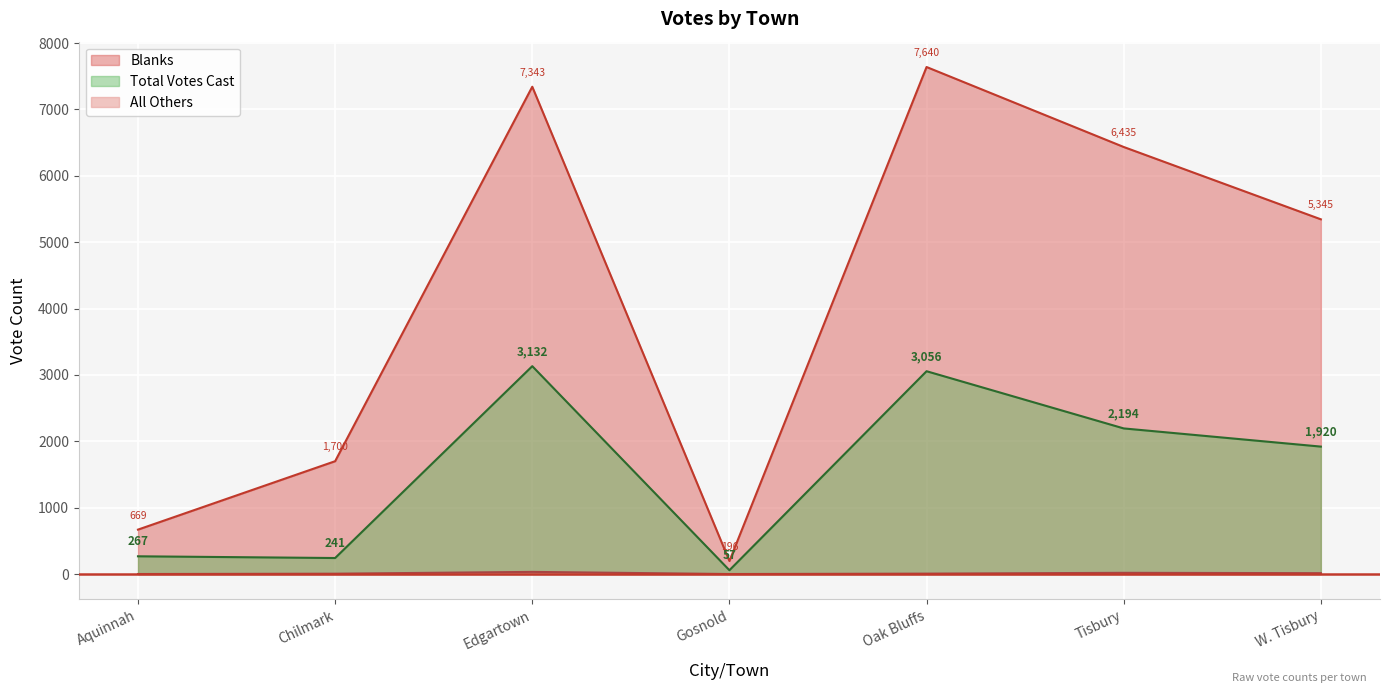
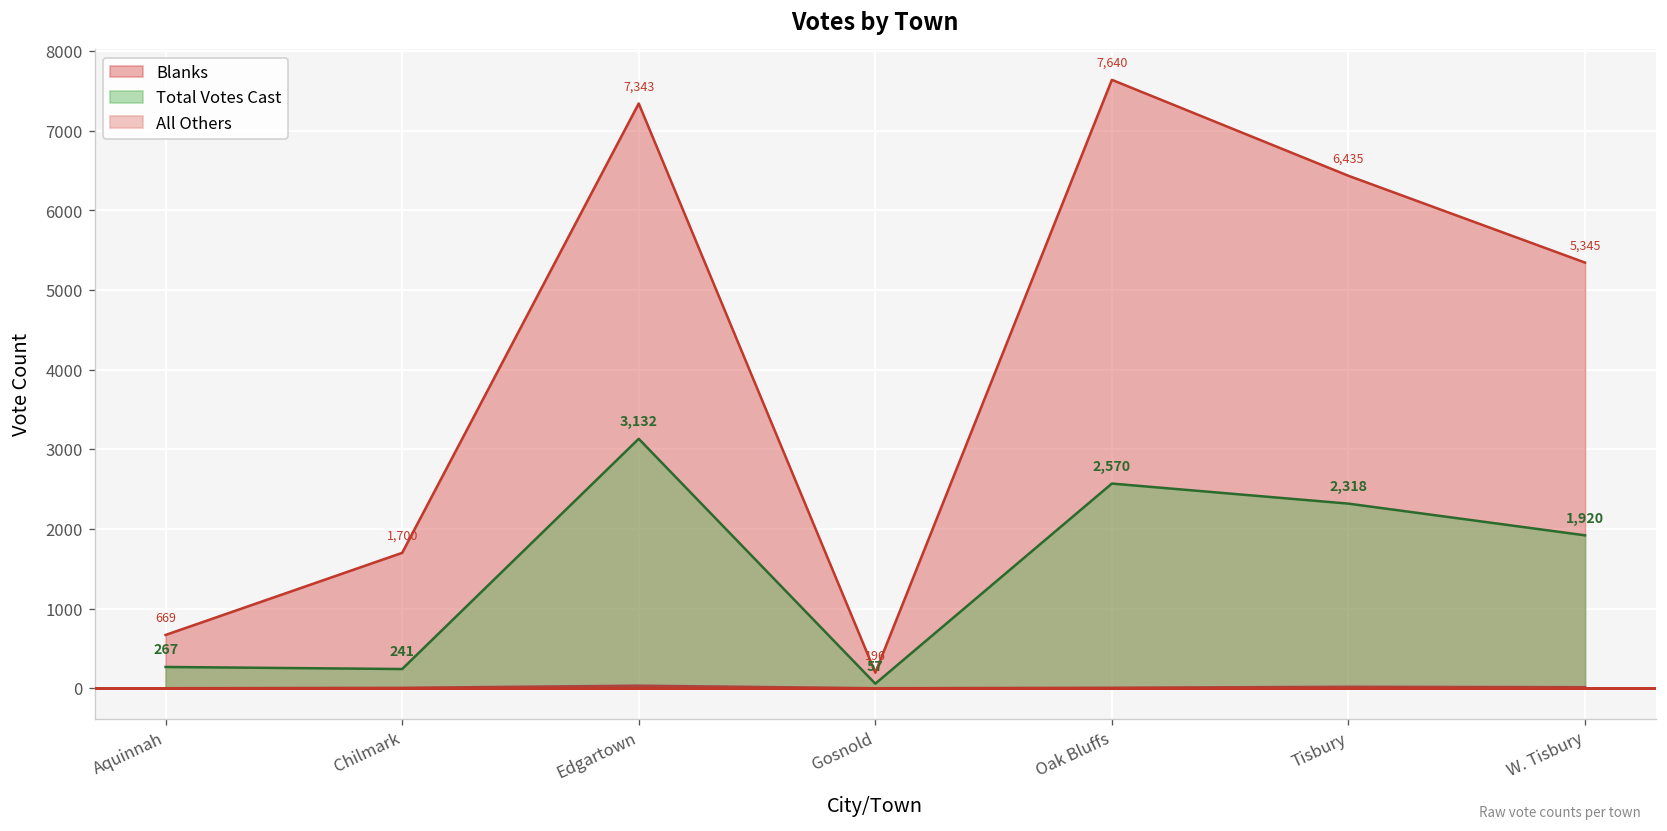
Total Votes Cast, Oak Bluffs: 3,056 -> 2,570
Total Votes Cast, Tisbury: 2,194 -> 2,318
